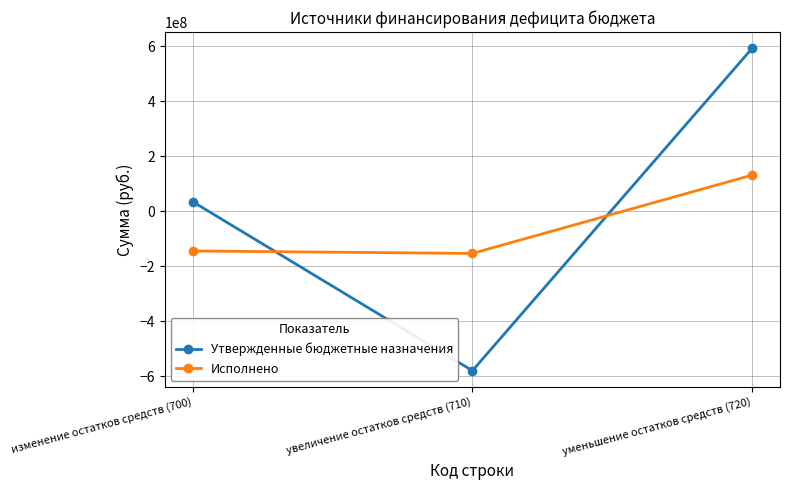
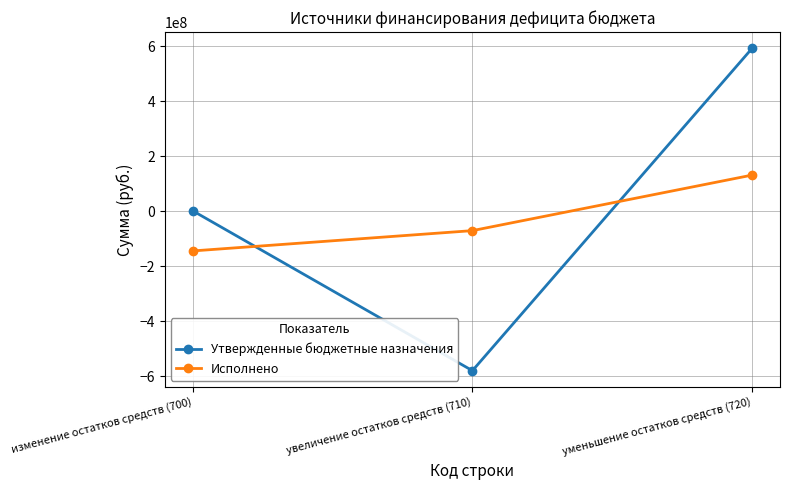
Утвержденные бюджетные назначения, изменение остатков средств (700): 40000000 -> 0
Исполнено, увеличение остатков средств (710): -150000000 -> -70000000
